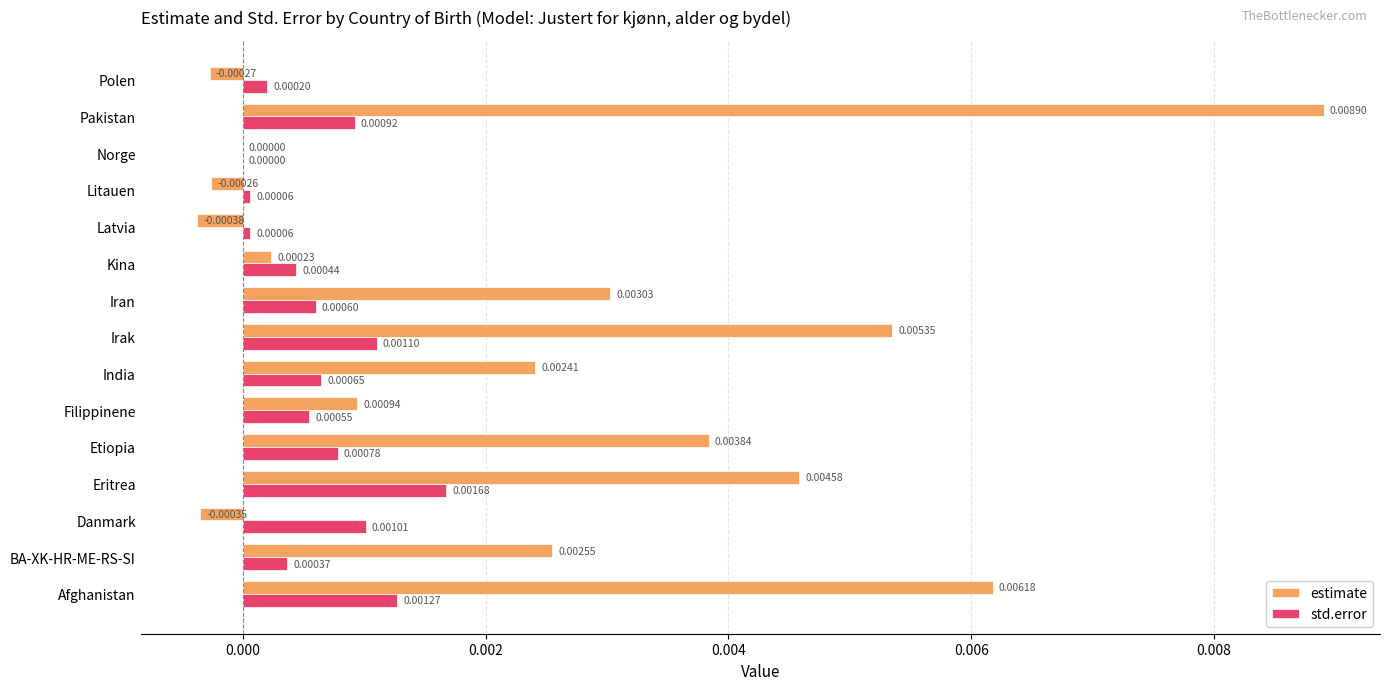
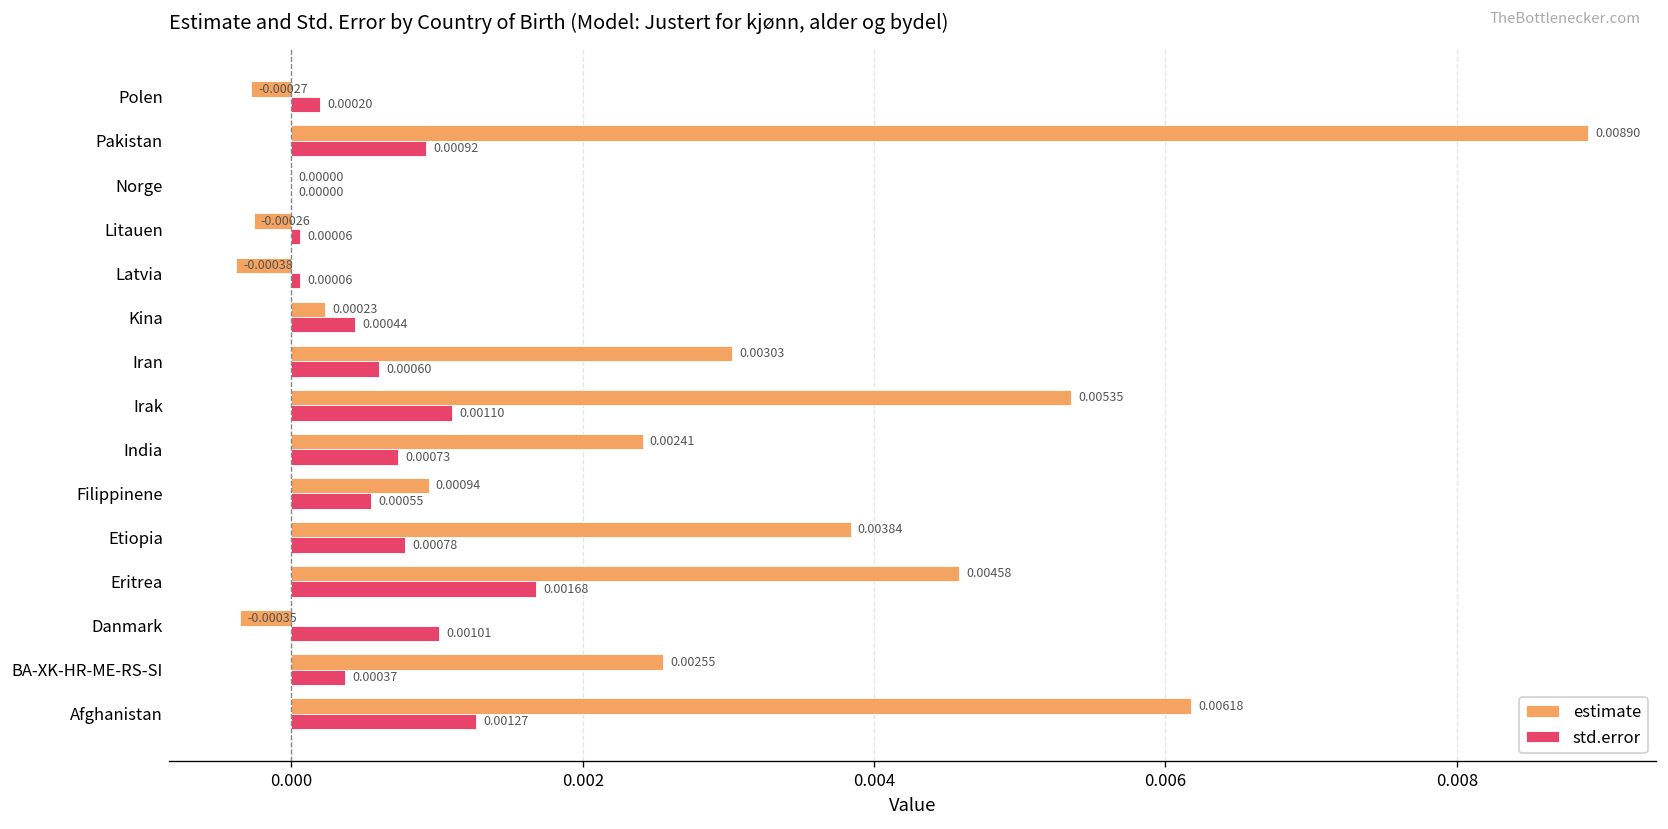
std.error, India: 0.00065 -> 0.00073
